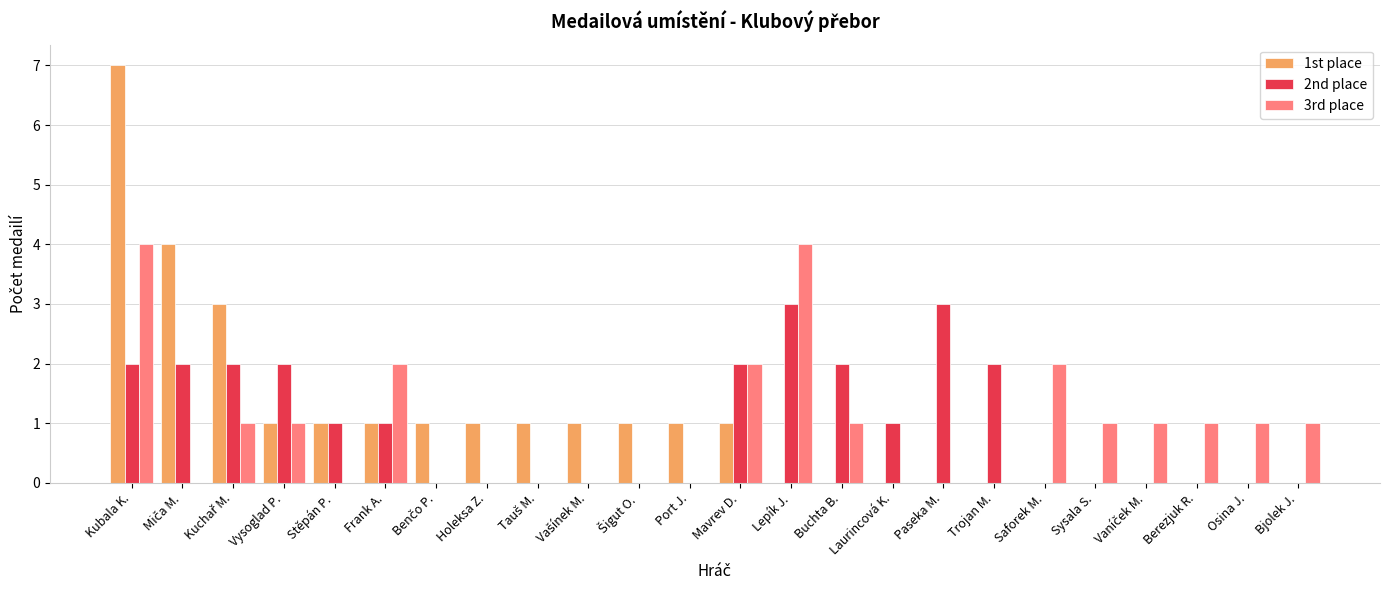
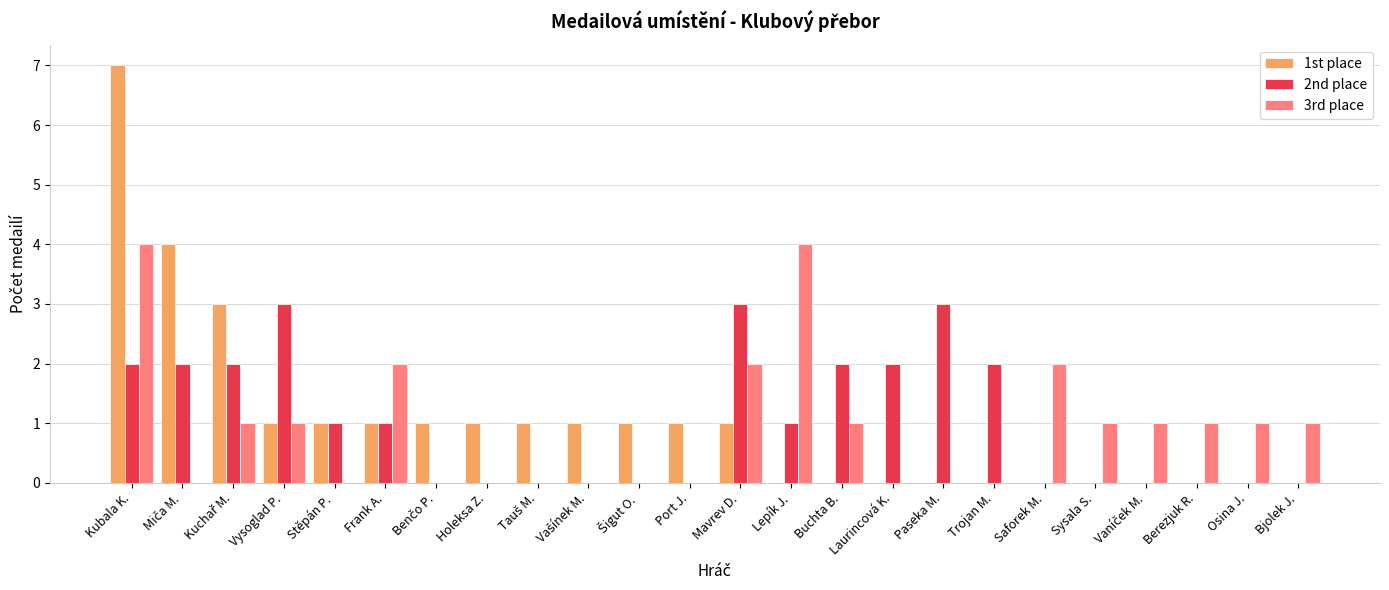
2nd place, Vysoglad P.: 2 -> 3
2nd place, Mavrev D.: 2 -> 3
2nd place, Lepík J.: 3 -> 1
2nd place, Laurincová K.: 1 -> 2
